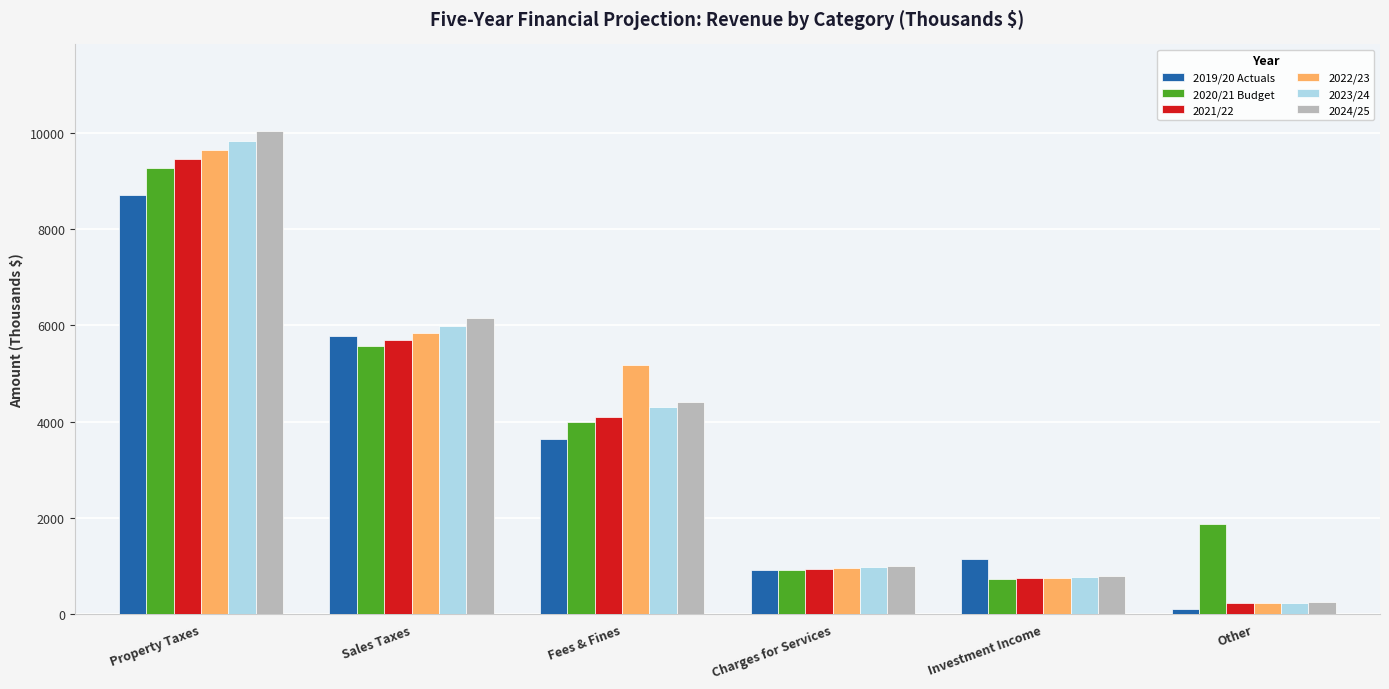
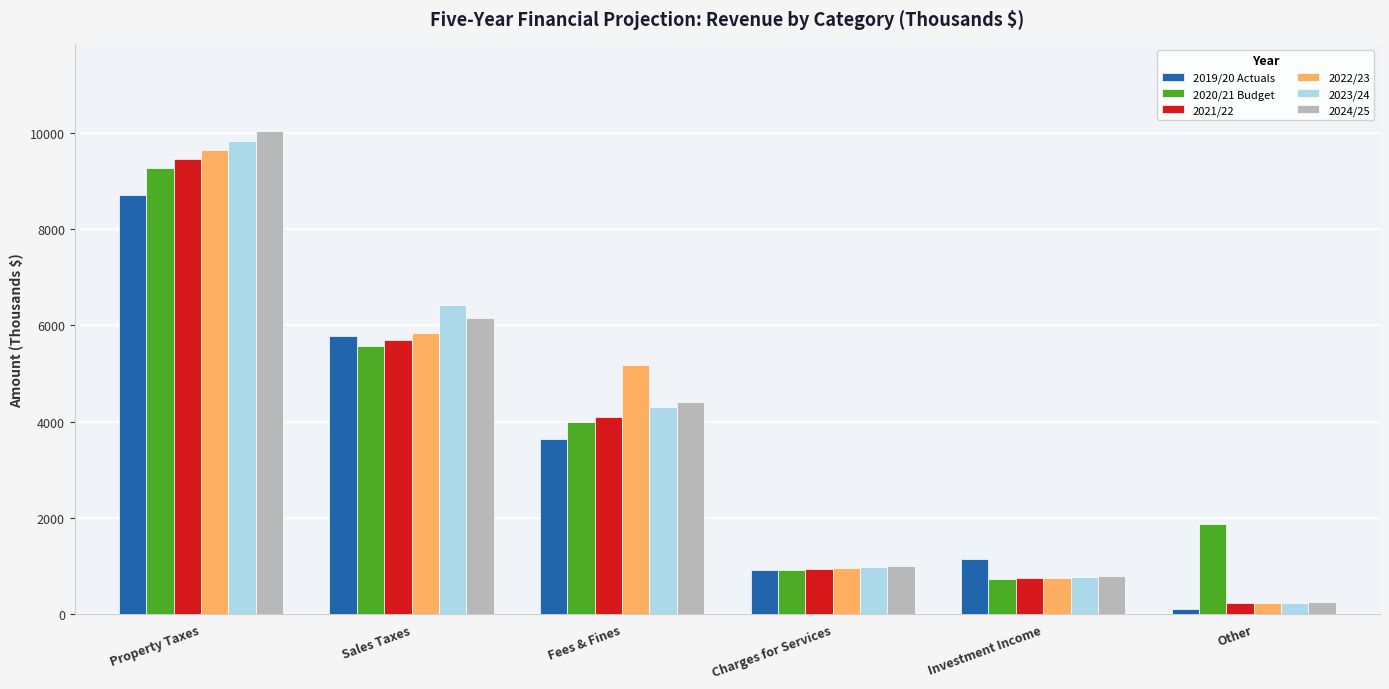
2023/24, Sales Taxes: 6000 -> 6400
